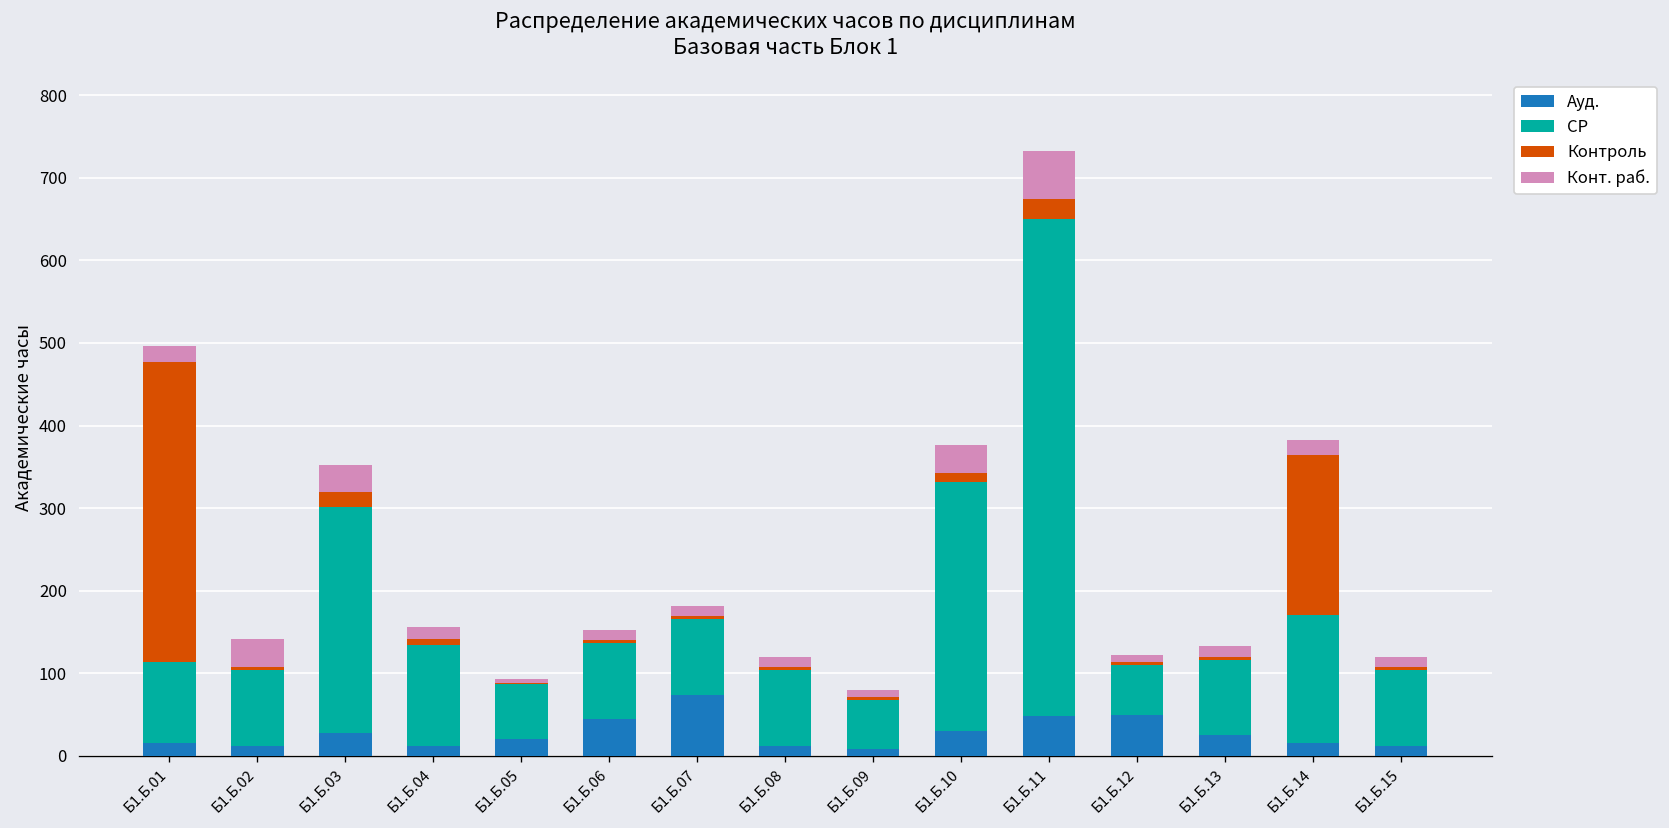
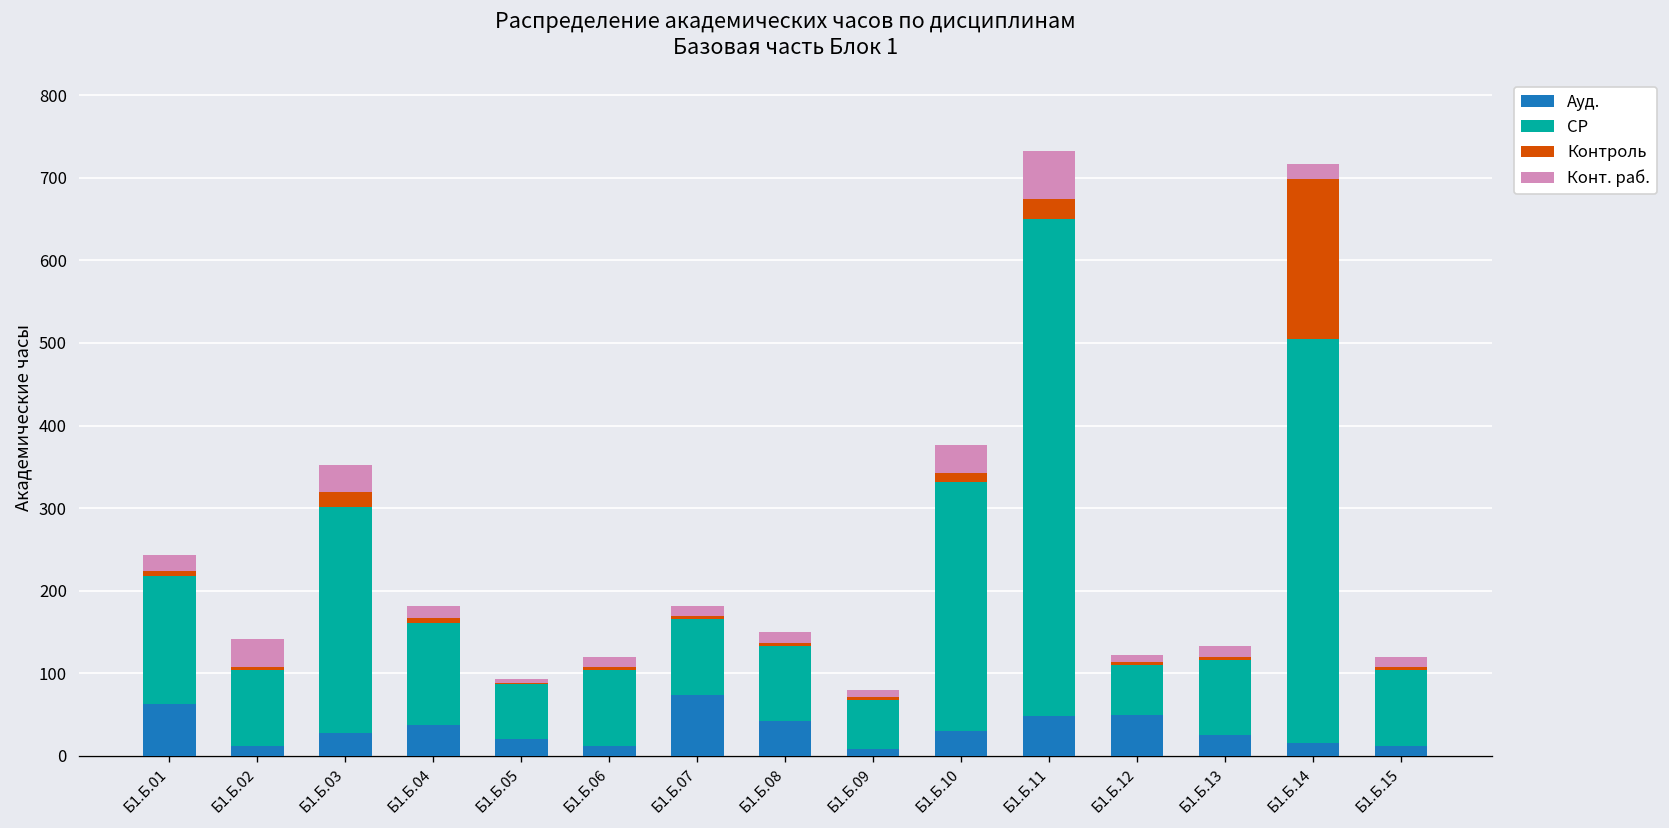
Ауд., Б1.Б.01: 20 -> 60
СР, Б1.Б.01: 100 -> 150
Контроль, Б1.Б.01: 360 -> 10
Ауд., Б1.Б.04: 10 -> 40
Ауд., Б1.Б.06: 50 -> 10
Ауд., Б1.Б.08: 10 -> 40
СР, Б1.Б.14: 150 -> 490
